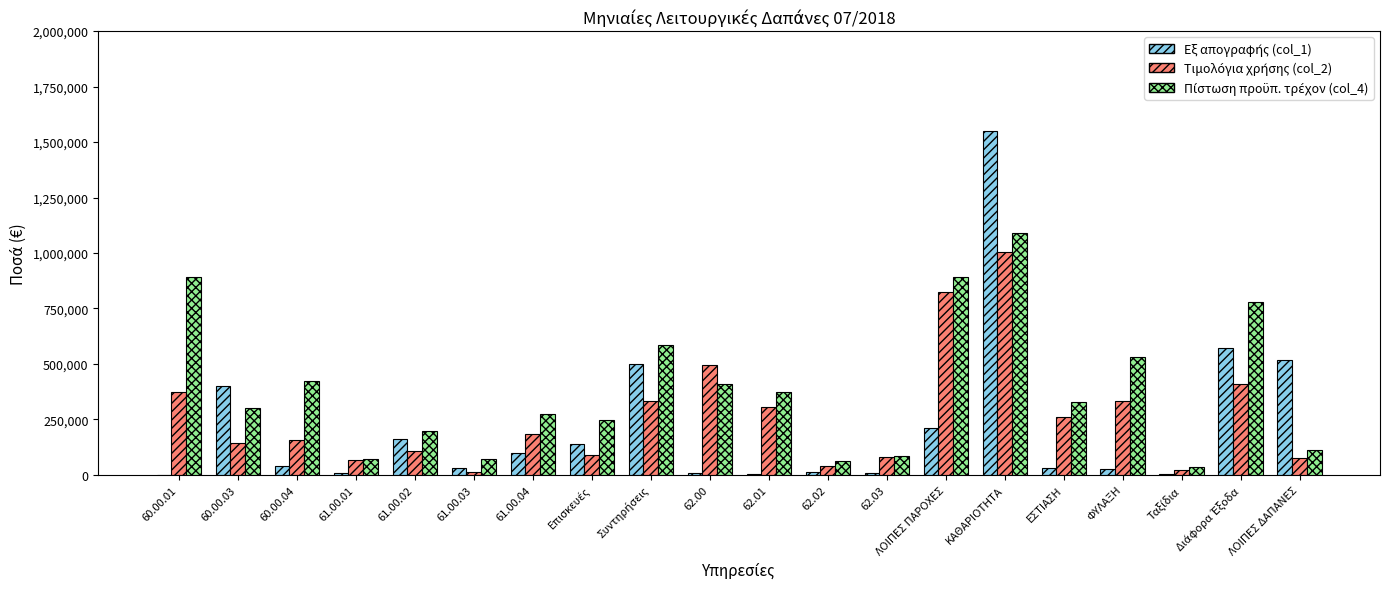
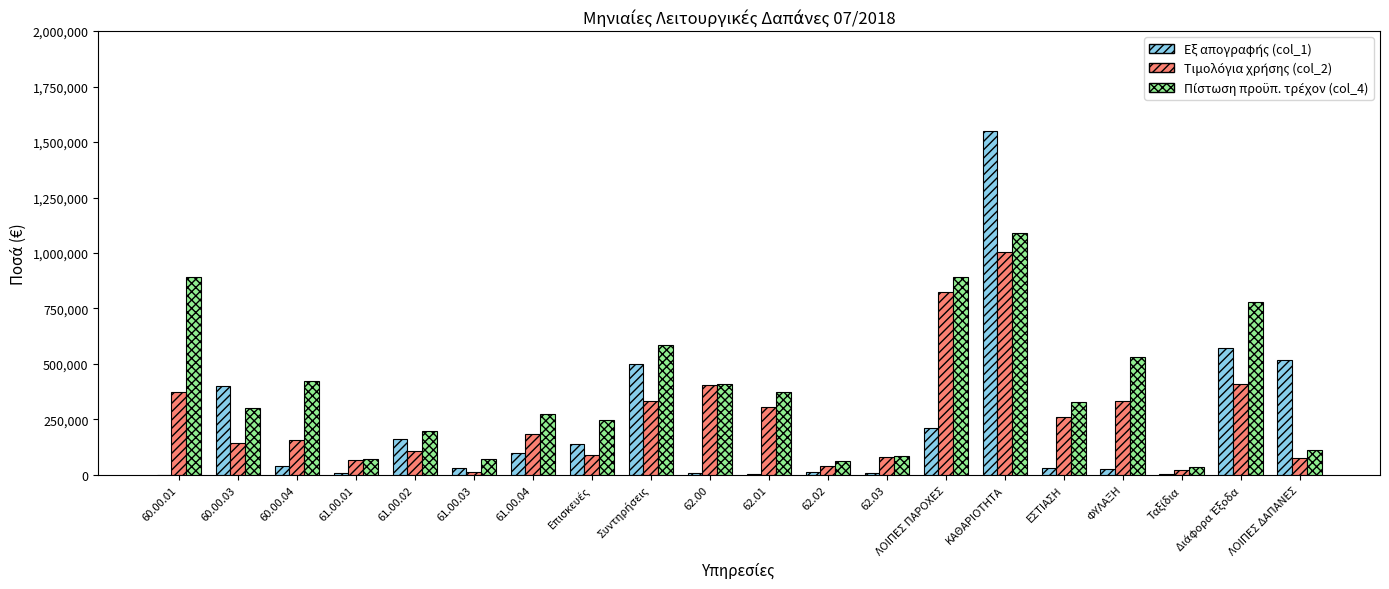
Τιμολόγια χρήσης (col_2), 62.00: 500,000 -> 400,000
